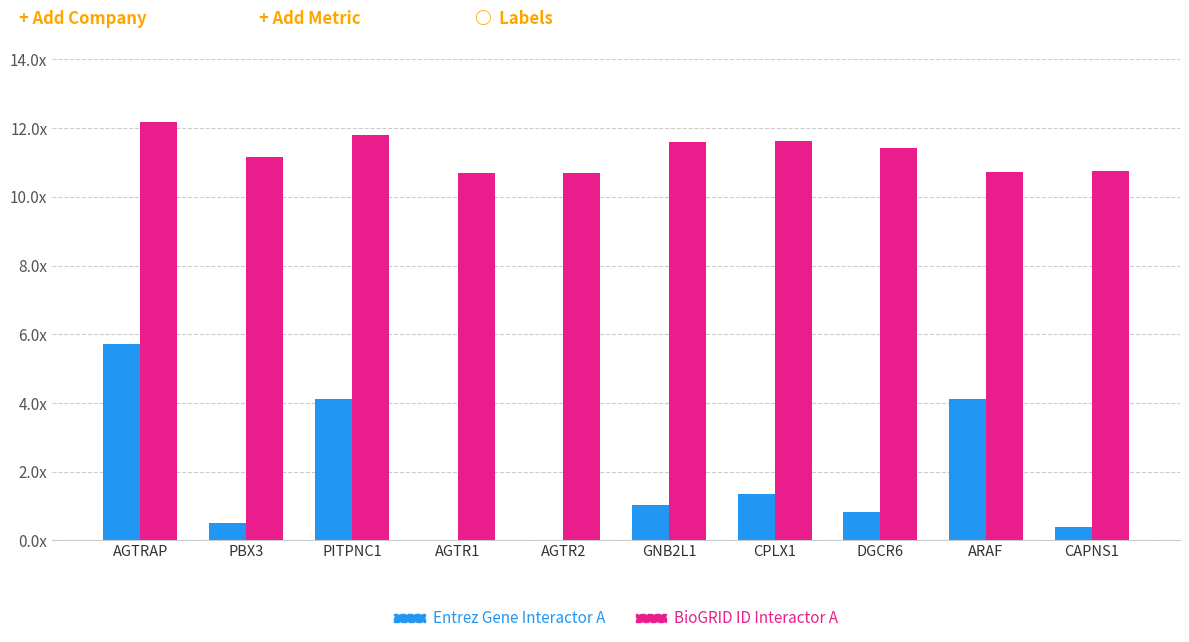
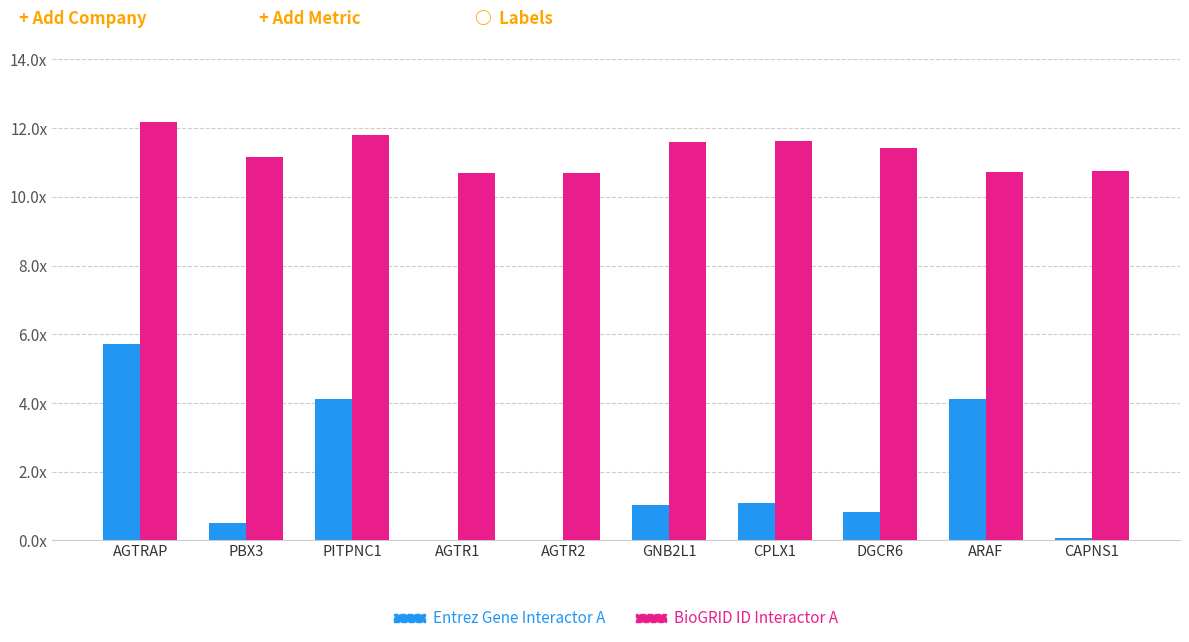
Entrez Gene Interactor A, CPLX1: 1.3x -> 1.1x
Entrez Gene Interactor A, CAPNS1: 0.4x -> 0.1x
